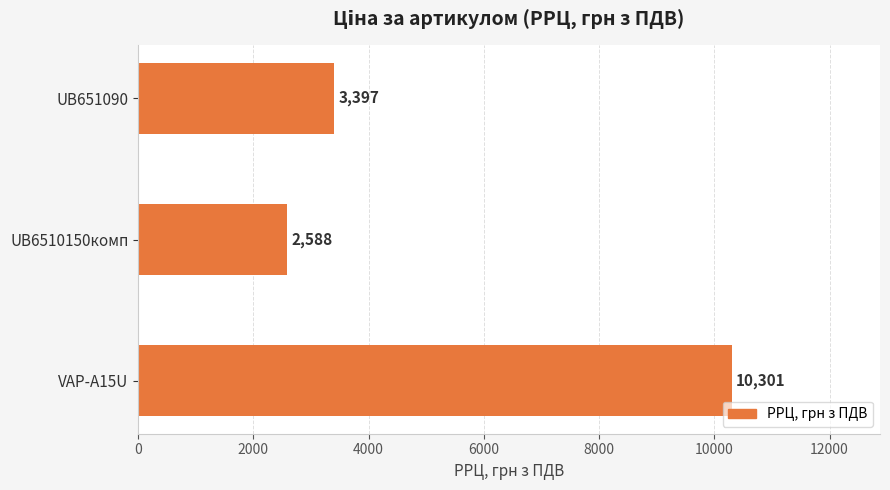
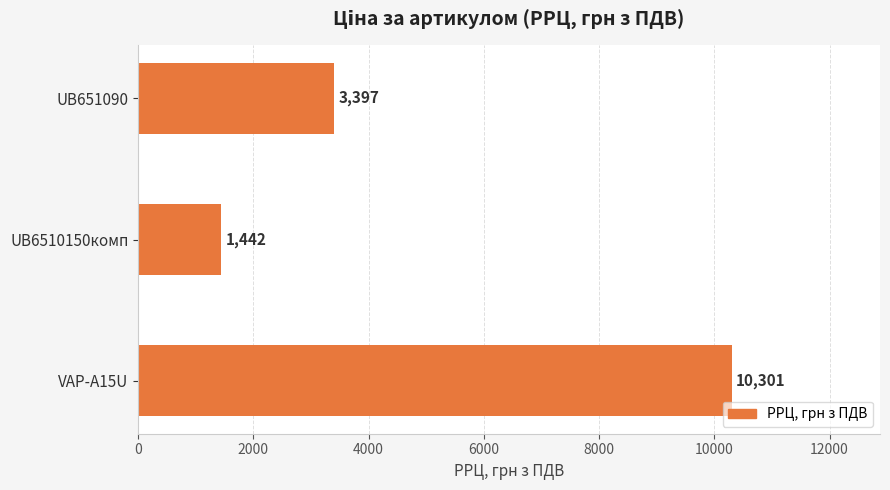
UB6510150комп: 2,588 -> 1,442
